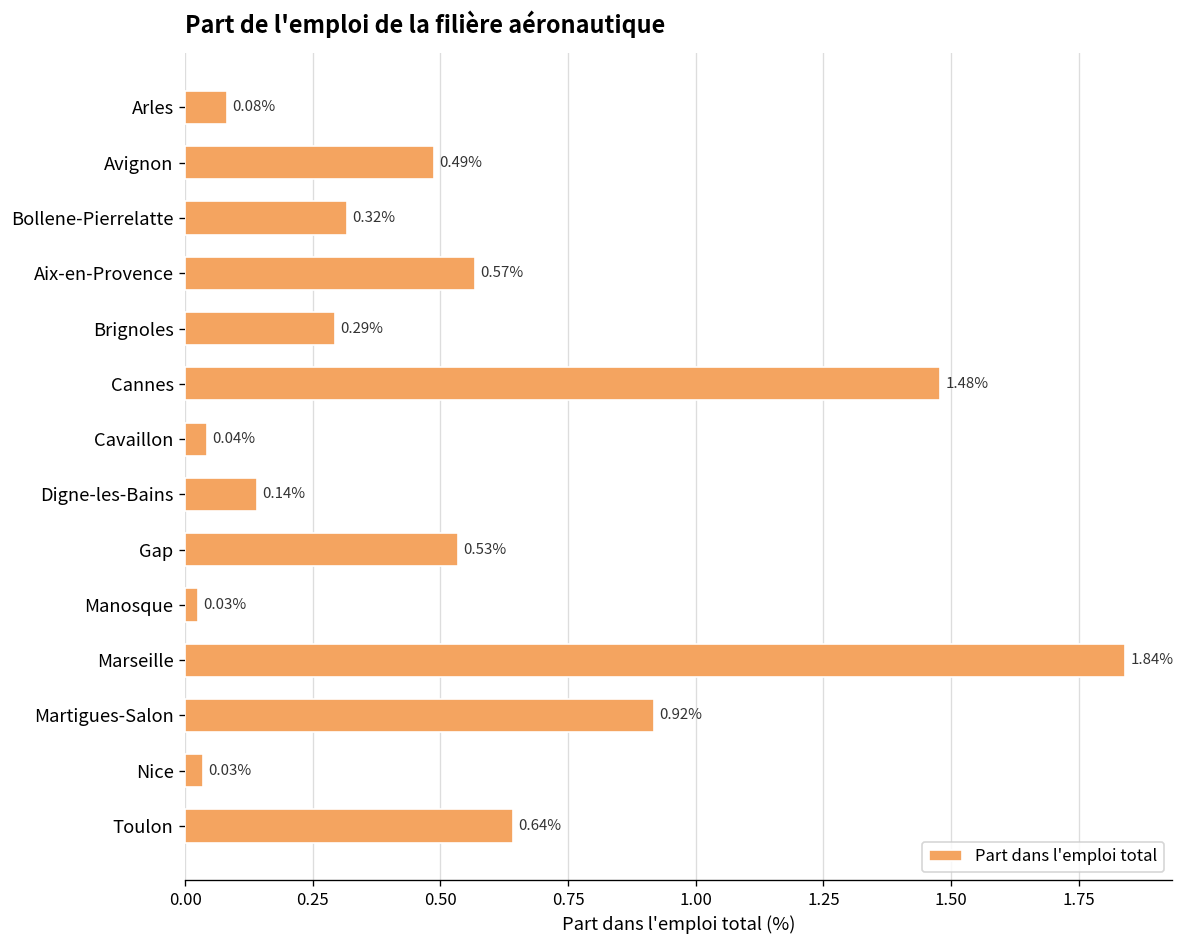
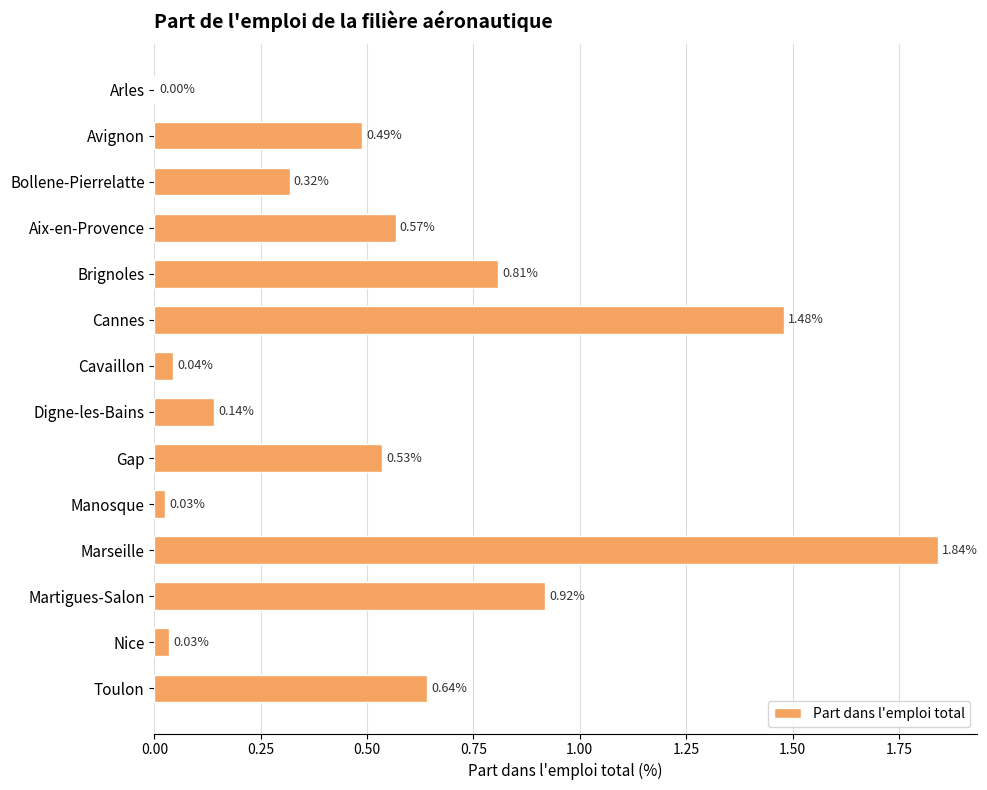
Arles: 0.08% -> 0.00%
Brignoles: 0.29% -> 0.81%
